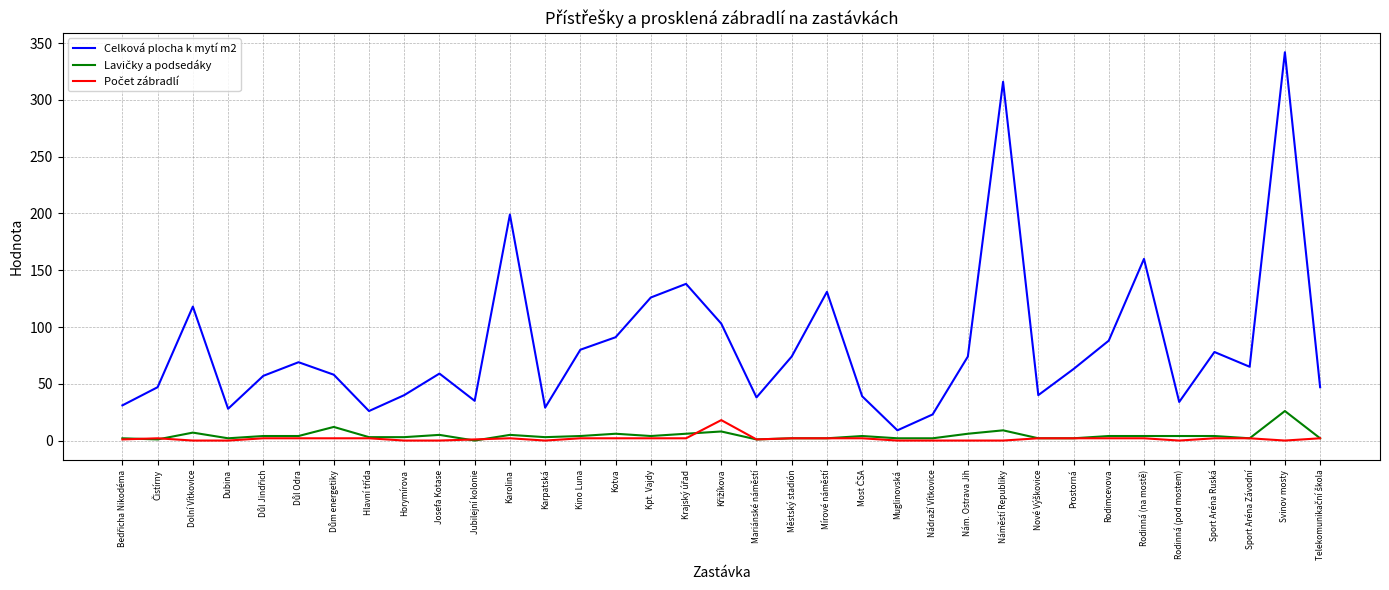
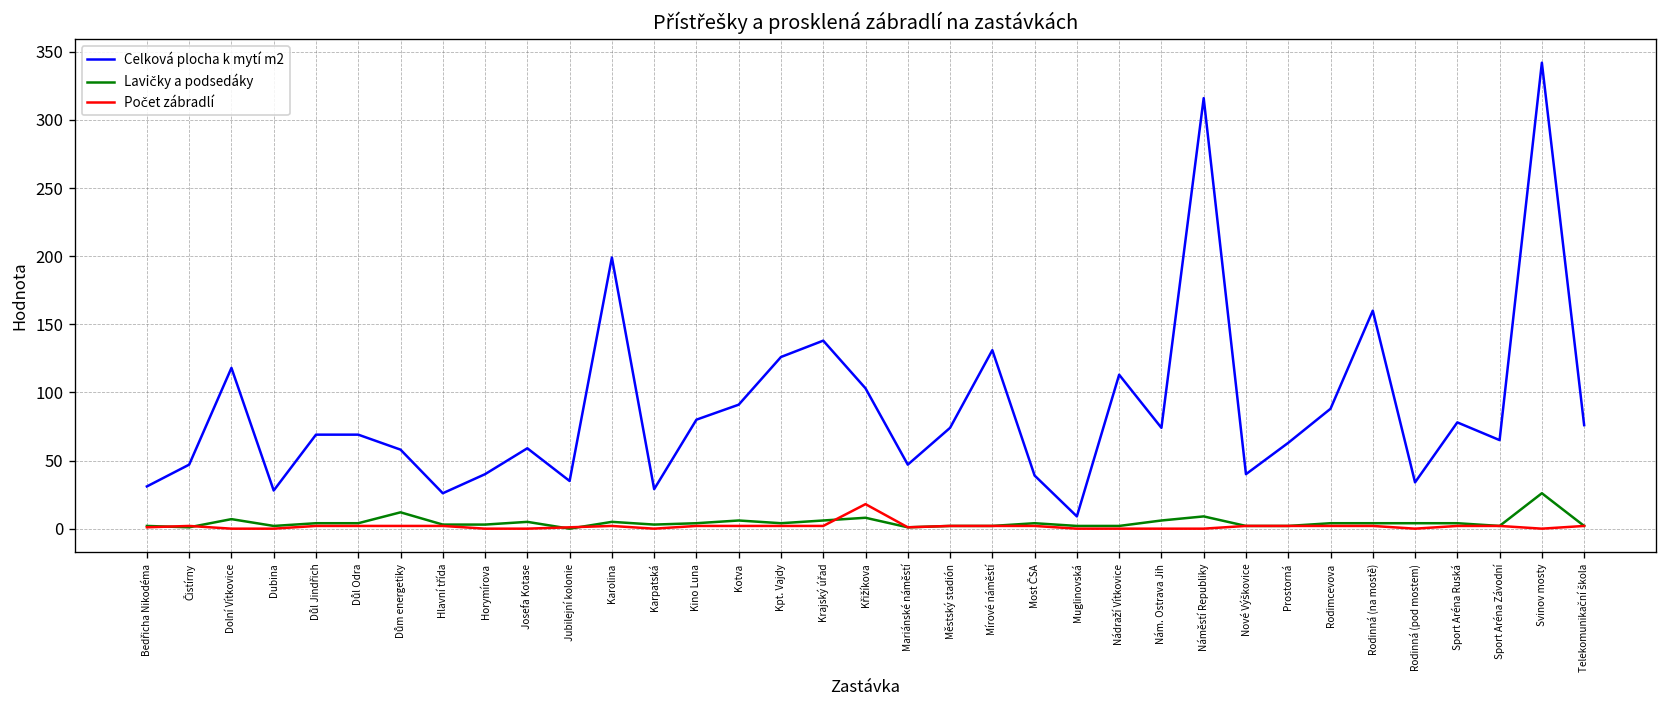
Celková plocha k mytí m2, Důl Jindřich: 57 -> 69
Celková plocha k mytí m2, Mariánské náměstí: 38 -> 47
Celková plocha k mytí m2, Nádraží Vítkovice: 23 -> 113
Celková plocha k mytí m2, Telekomunikační škola: 47 -> 76
